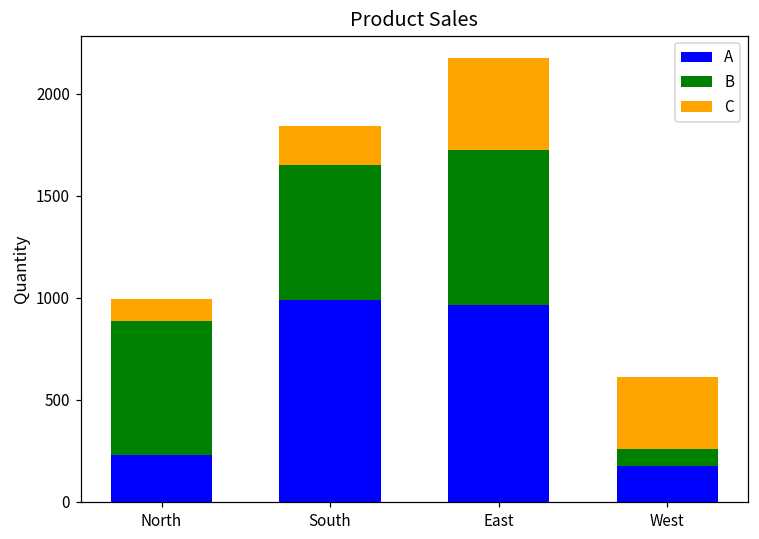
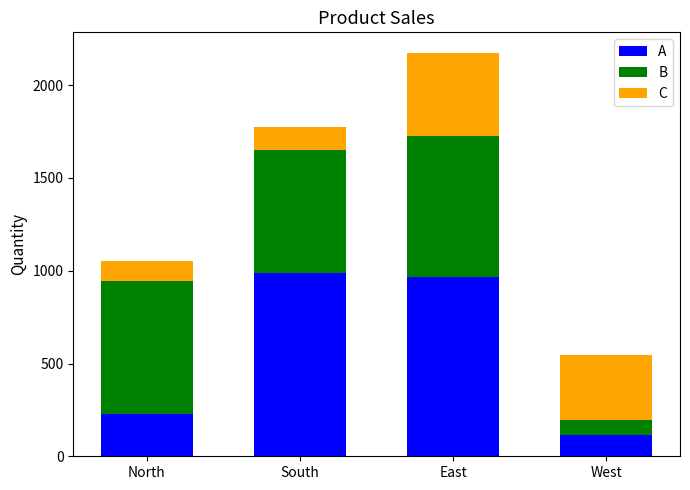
B, North: 660 -> 720
C, South: 190 -> 120
A, West: 180 -> 110
